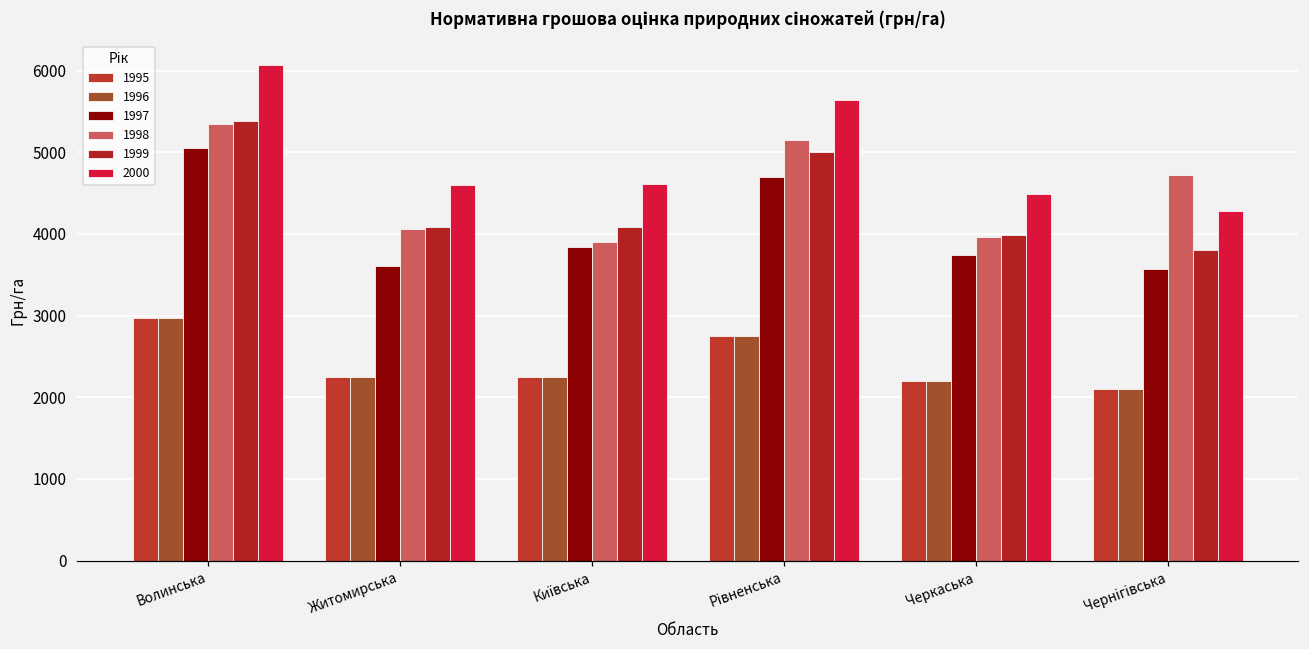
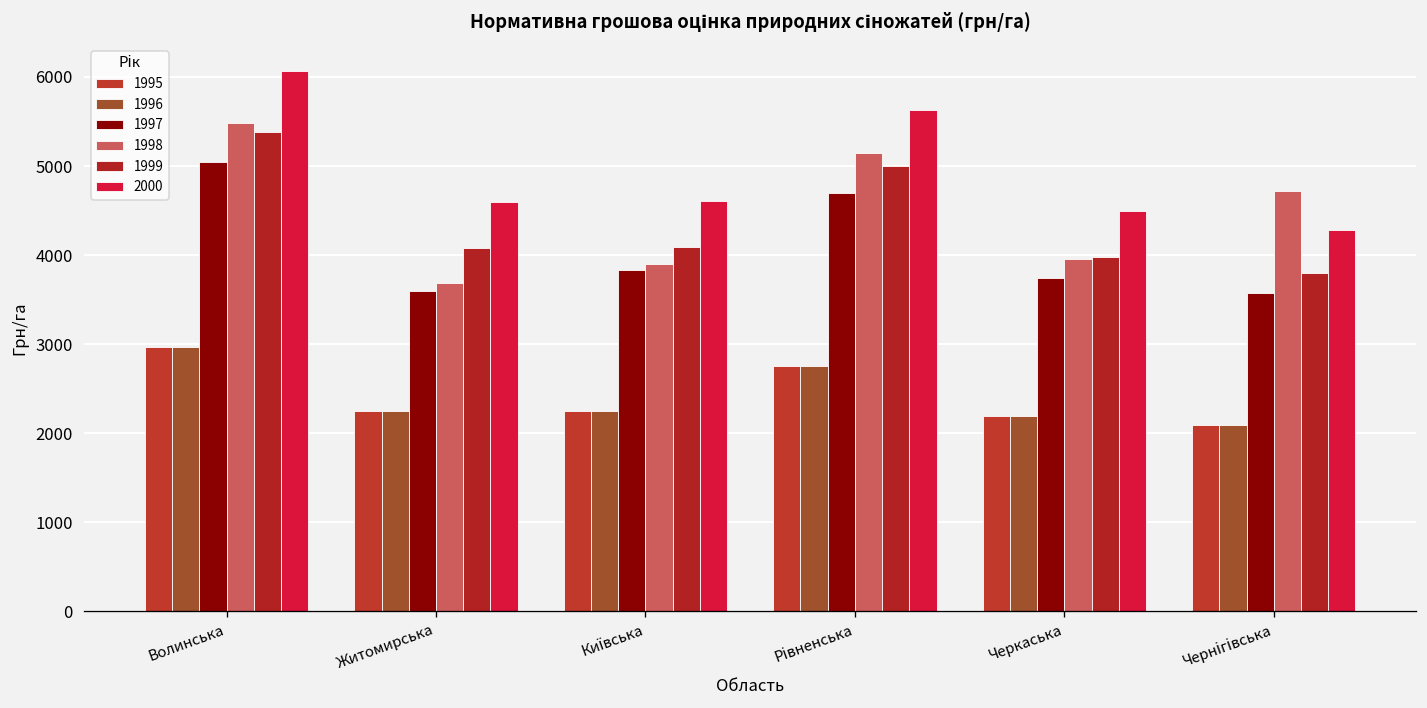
1998, Волинська: 5300 -> 5500
1998, Житомирська: 4100 -> 3700
